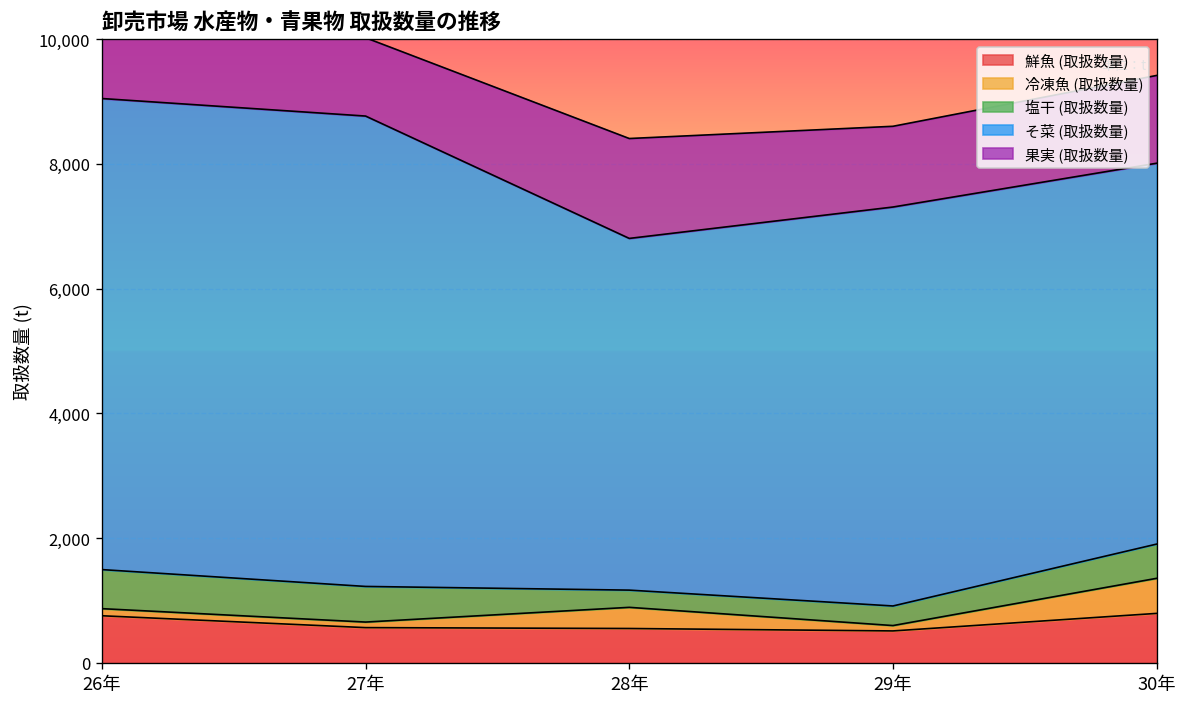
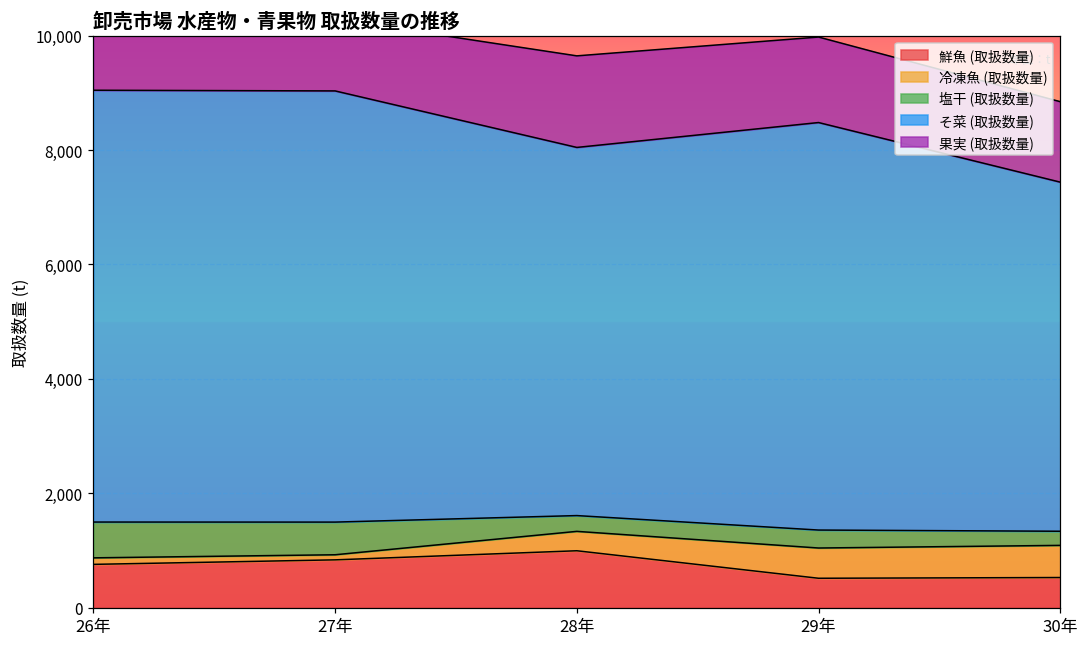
鮮魚 (取扱数量), 27年: 600 -> 800
鮮魚 (取扱数量), 28年: 600 -> 1,000
そ菜 (取扱数量), 28年: 5,600 -> 6,400
冷凍魚 (取扱数量), 29年: 100 -> 500
そ菜 (取扱数量), 29年: 6,400 -> 7,100
果実 (取扱数量), 29年: 1,300 -> 1,500
鮮魚 (取扱数量), 30年: 800 -> 500
塩干 (取扱数量), 30年: 500 -> 200
